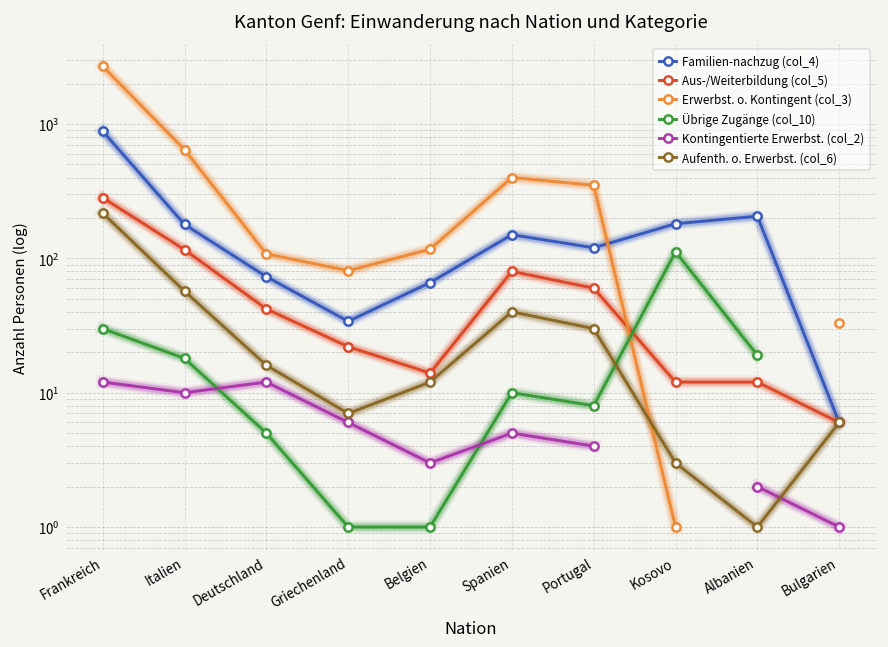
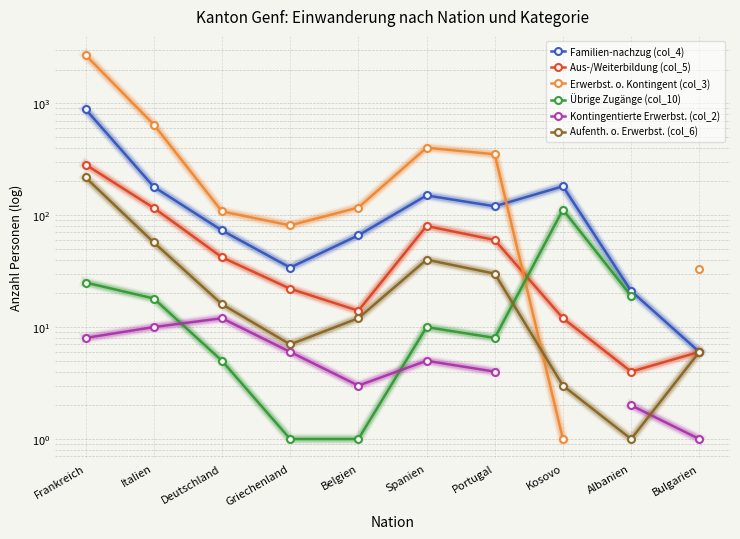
Übrige Zugänge (col_10), Frankreich: 30 -> 25
Kontingentierte Erwerbst. (col_2), Frankreich: 12 -> 8
Familien-nachzug (col_4), Albanien: 210 -> 21
Aus-/Weiterbildung (col_5), Albanien: 12 -> 4
